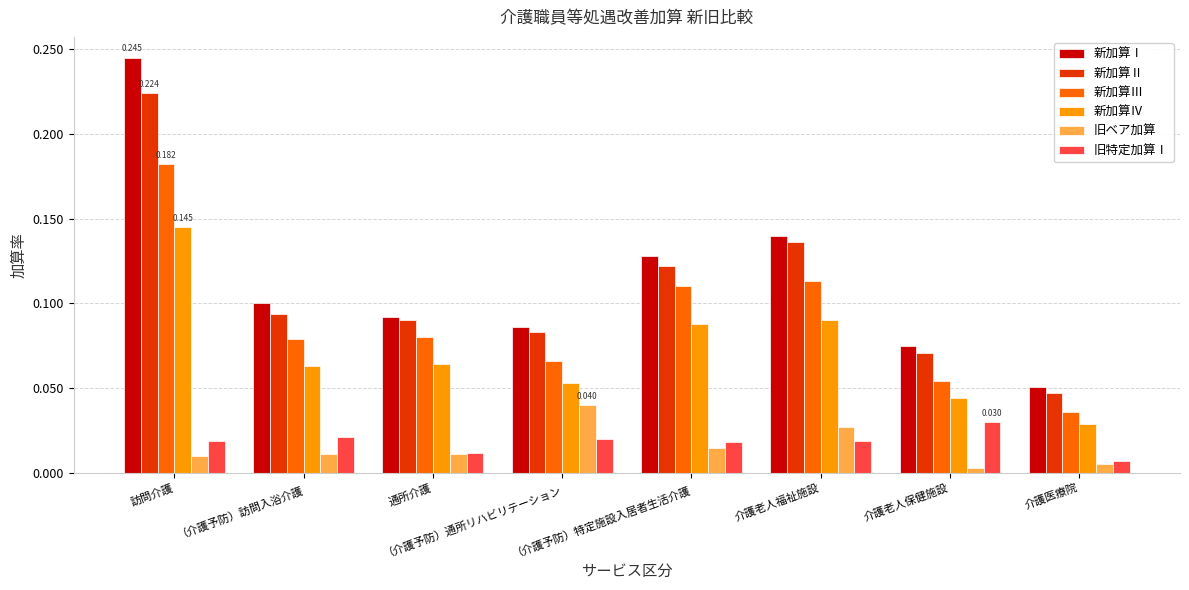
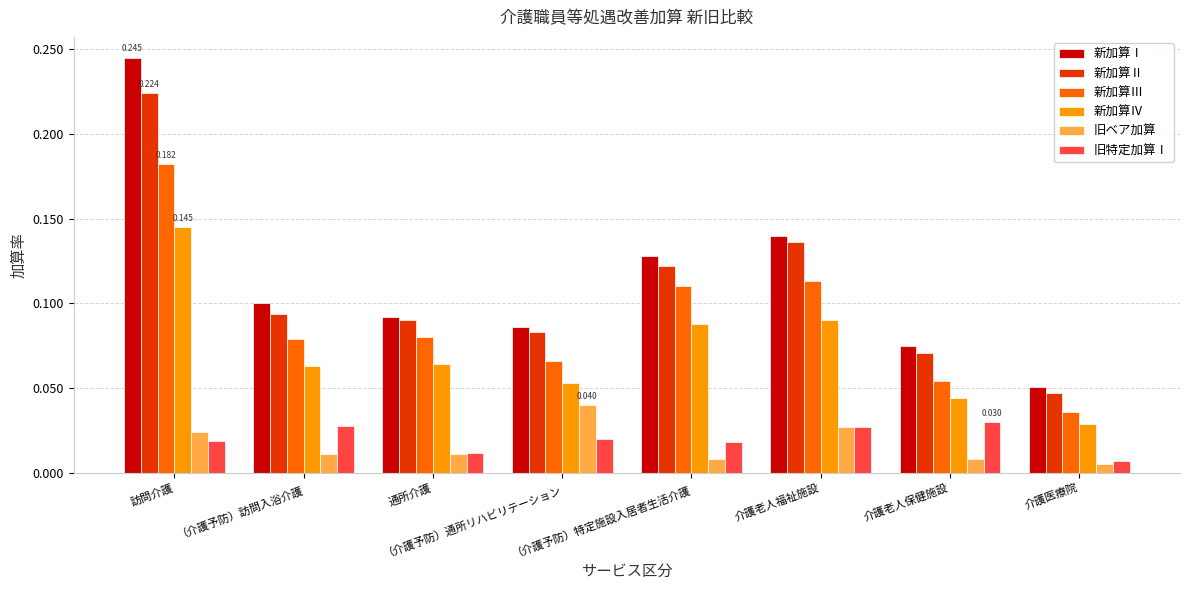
旧ベア加算, 訪問介護: 0.010 -> 0.024
旧特定加算Ⅰ, （介護予防）訪問入浴介護: 0.021 -> 0.028
旧ベア加算, （介護予防）特定施設入居者生活介護: 0.015 -> 0.008
旧特定加算Ⅰ, 介護老人福祉施設: 0.019 -> 0.027
旧ベア加算, 介護老人保健施設: 0.003 -> 0.008
